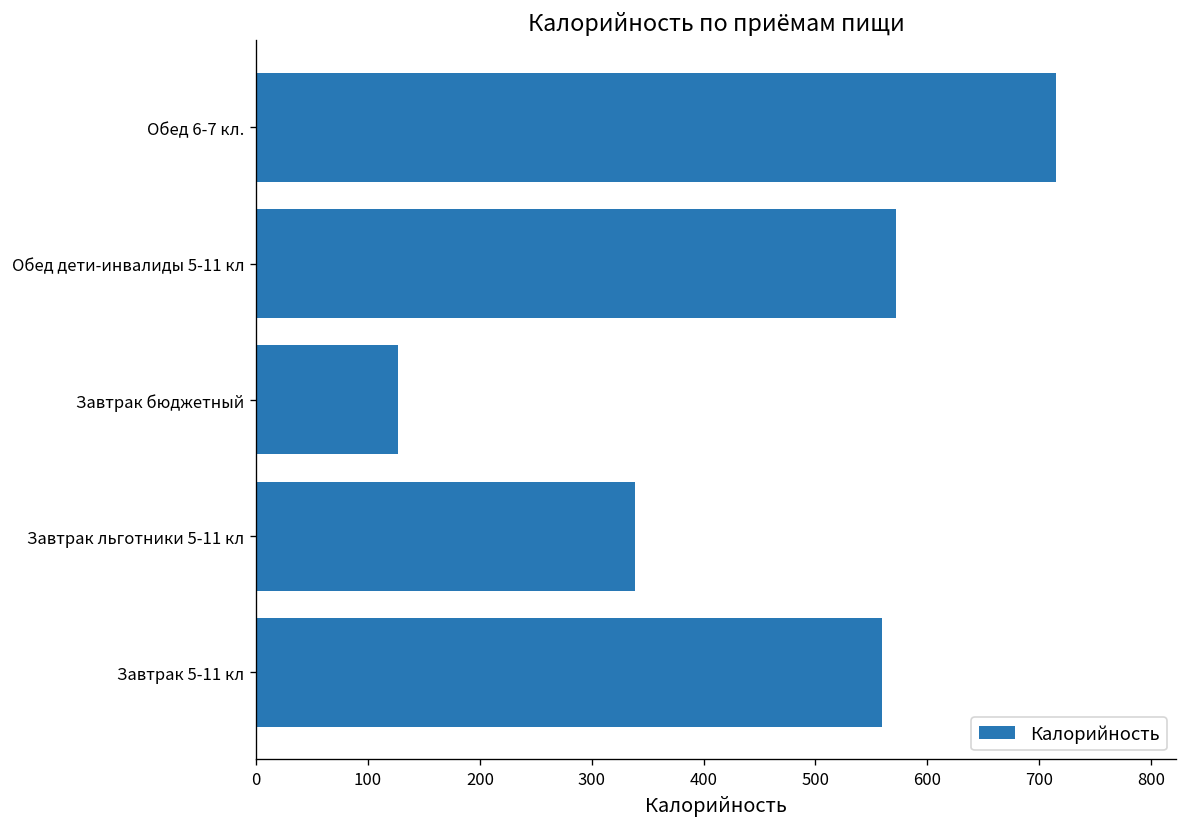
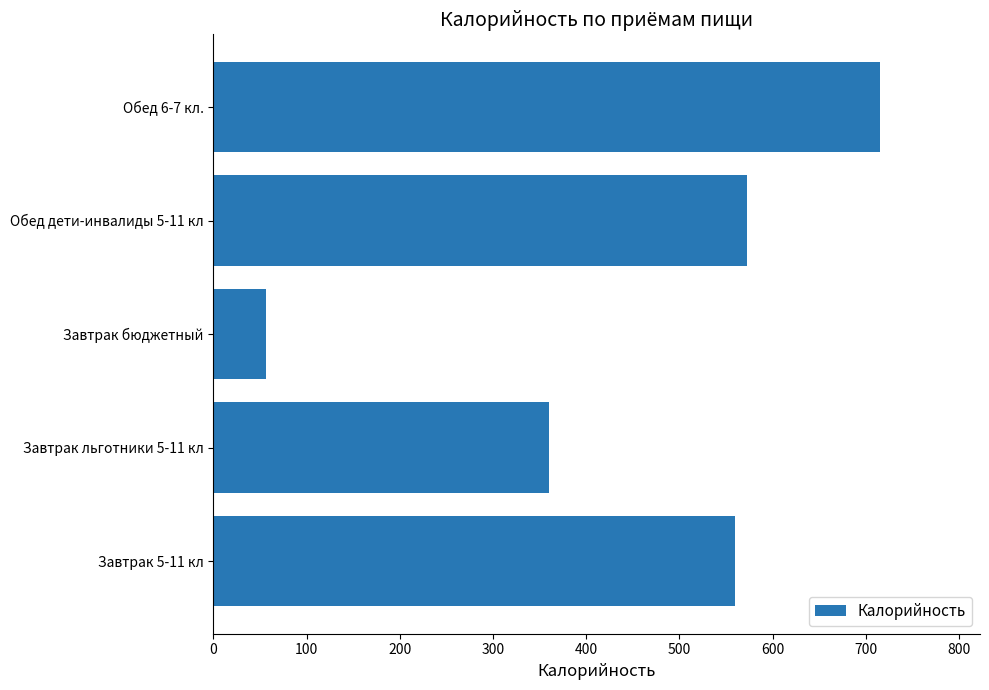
Завтрак бюджетный: 130 -> 60
Завтрак льготники 5-11 кл: 340 -> 360
